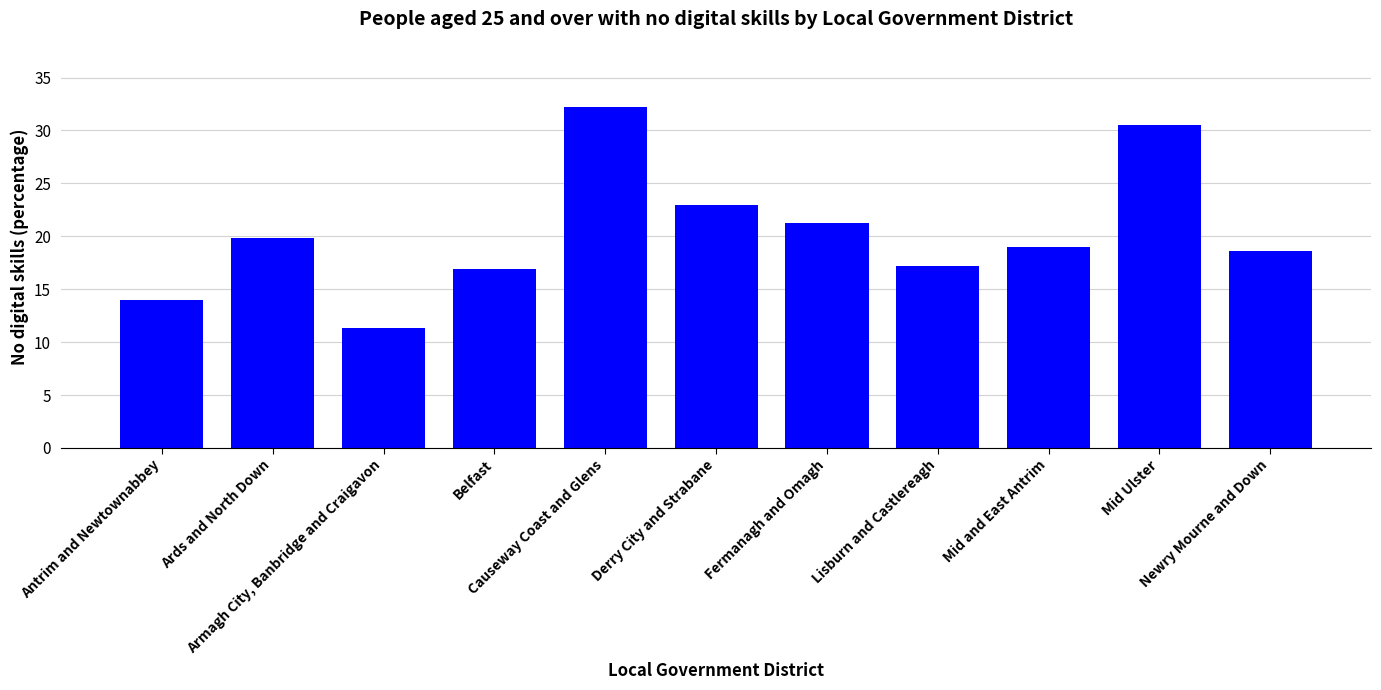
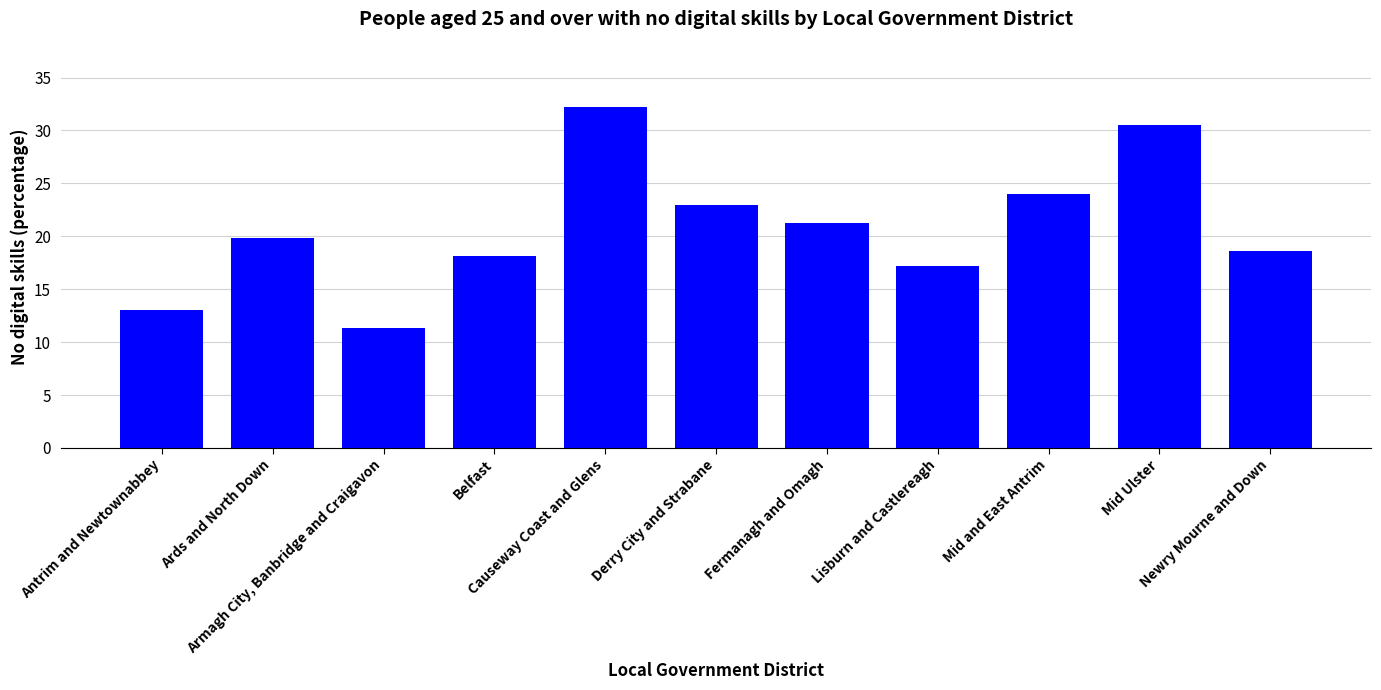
Antrim and Newtownabbey: 14 -> 13
Belfast: 16.9 -> 18.1
Mid and East Antrim: 19 -> 24
